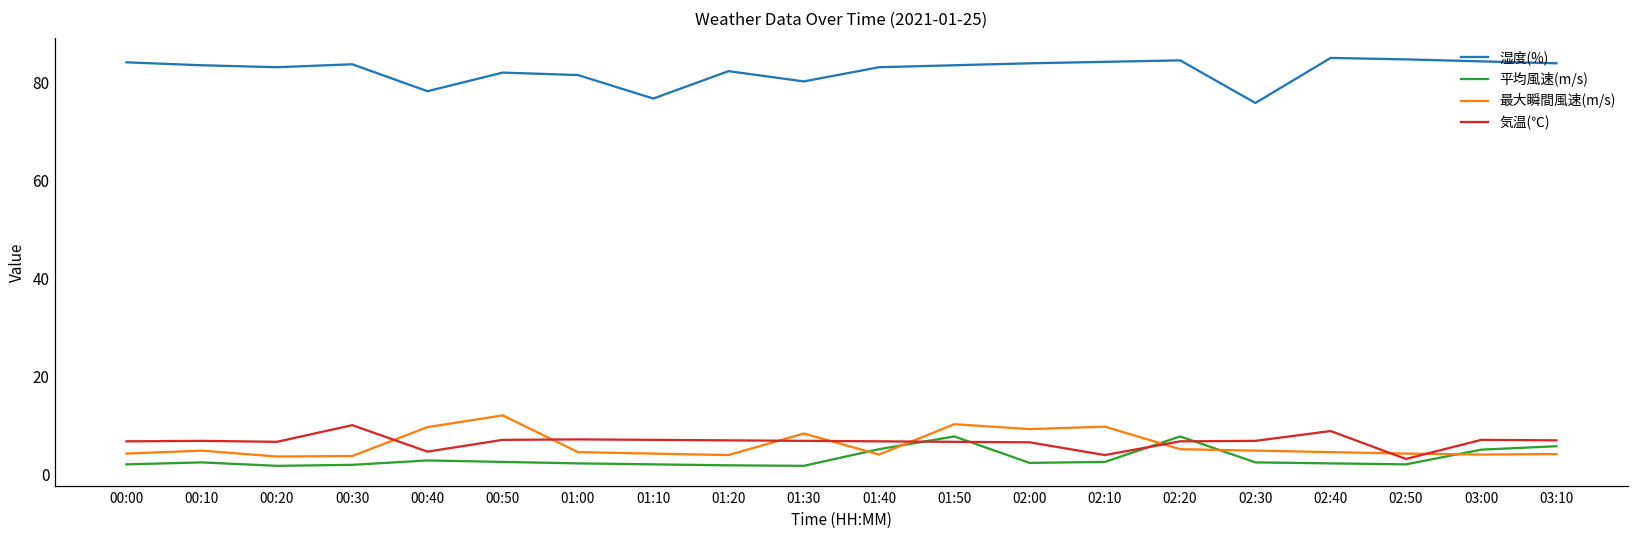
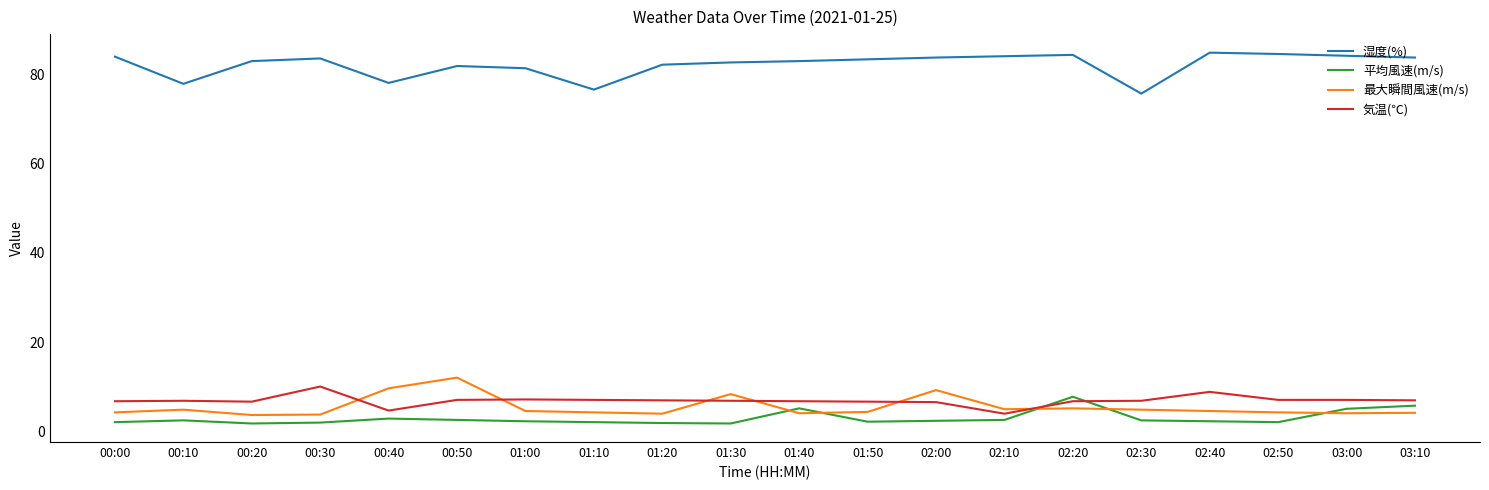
湿度(%), 00:10: 84 -> 78
湿度(%), 01:30: 80 -> 83
平均風速(m/s), 01:50: 8 -> 2
最大瞬間風速(m/s), 01:50: 10 -> 4
最大瞬間風速(m/s), 02:10: 10 -> 5
気温(℃), 02:50: 3 -> 7
